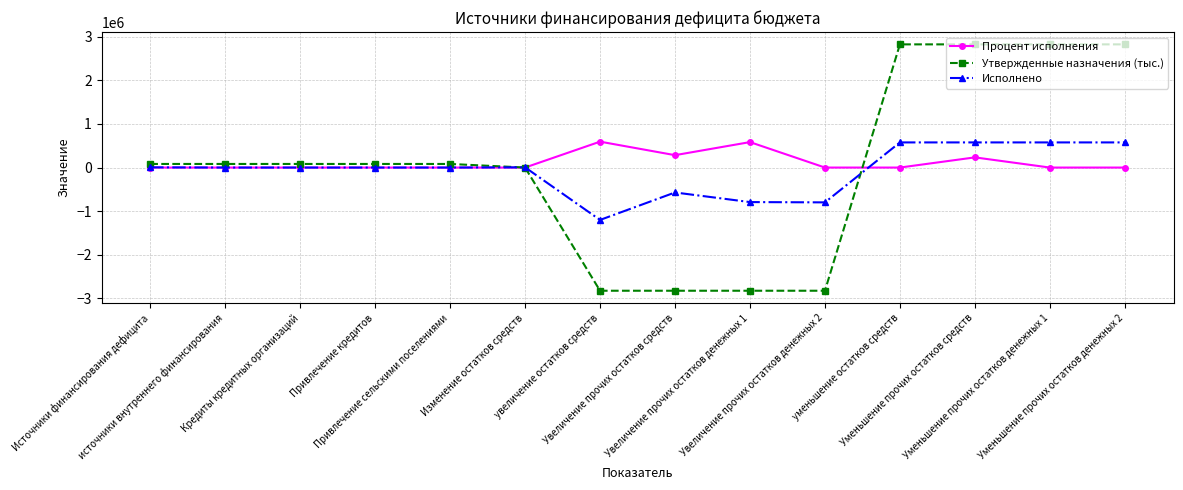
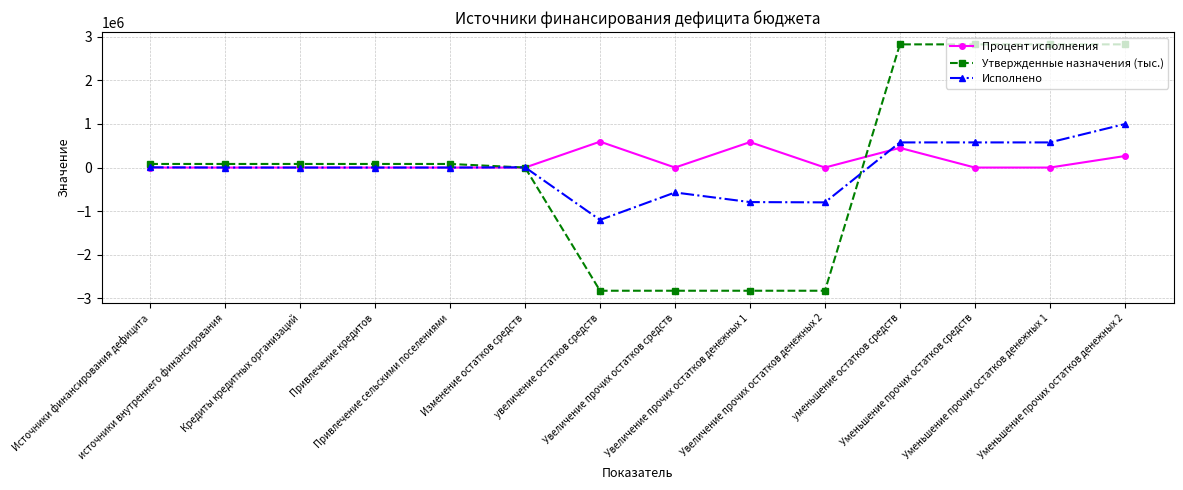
Процент исполнения, Увеличение прочих остатков средств: 300000 -> 0
Процент исполнения, уменьшение остатков средств: 0 -> 500000
Процент исполнения, Уменьшение прочих остатков средств: 200000 -> 0
Процент исполнения, Уменьшение прочих остатков денежных 2: 0 -> 300000
Исполнено, Уменьшение прочих остатков денежных 2: 600000 -> 1000000
